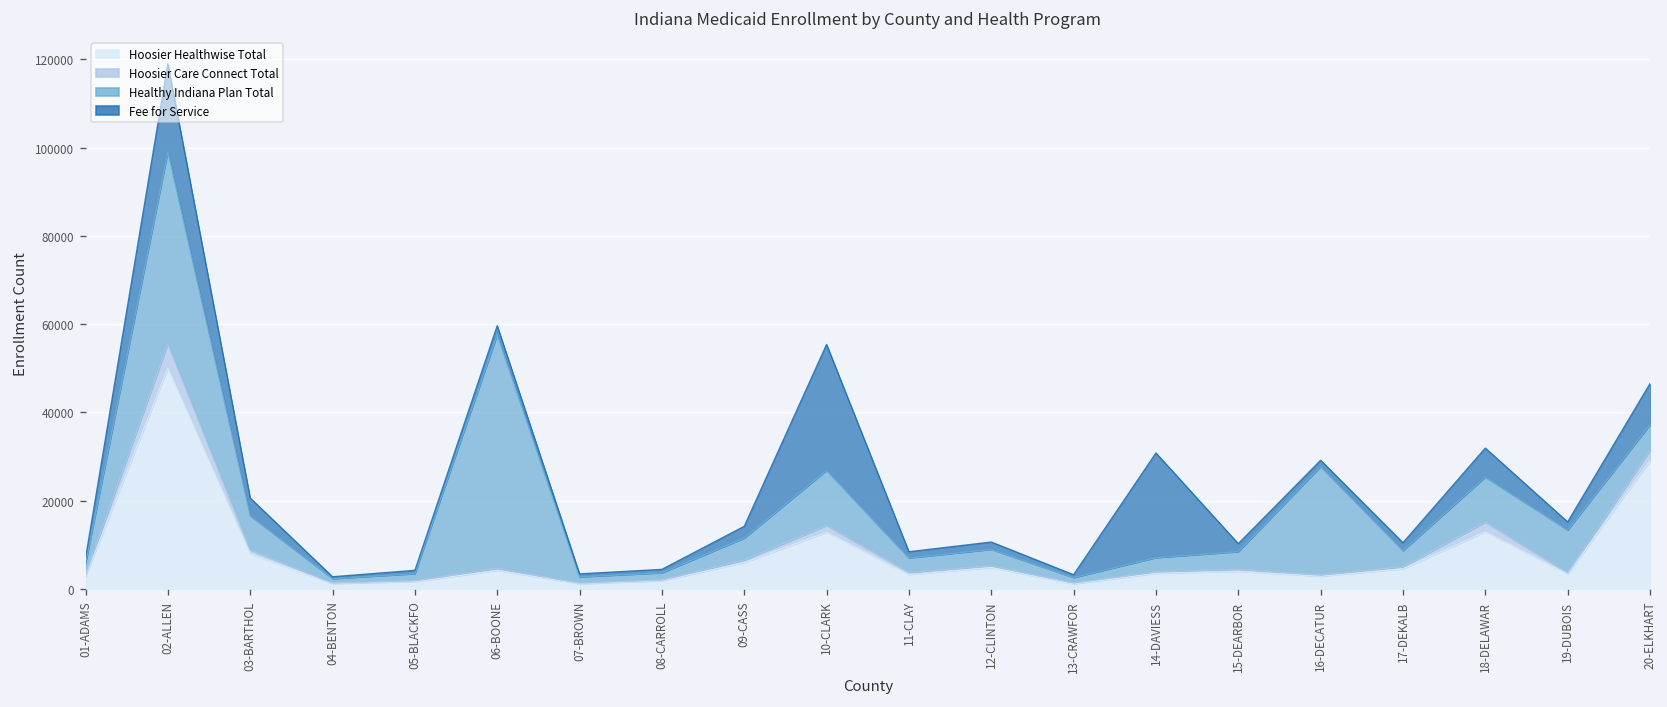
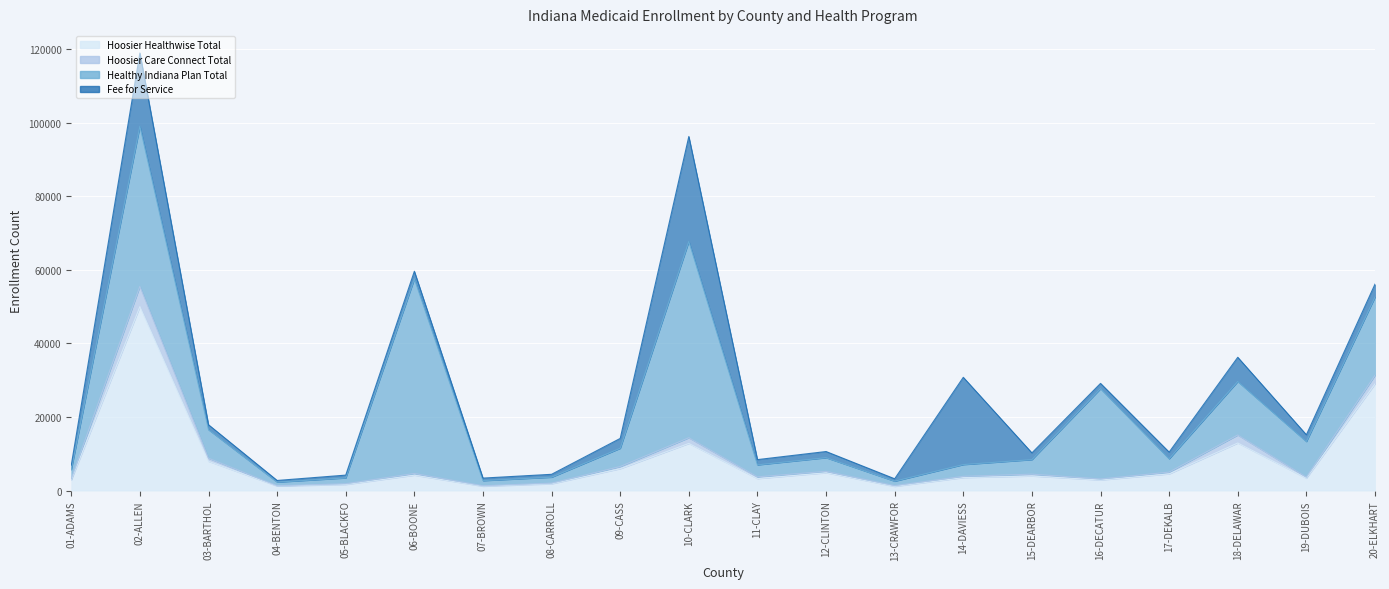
Fee for Service, 03-BARTHOL: 4000 -> 1000
Healthy Indiana Plan Total, 10-CLARK: 12000 -> 53000
Healthy Indiana Plan Total, 18-DELAWAR: 10000 -> 15000
Healthy Indiana Plan Total, 20-ELKHART: 6000 -> 21000
Fee for Service, 20-ELKHART: 9000 -> 4000
